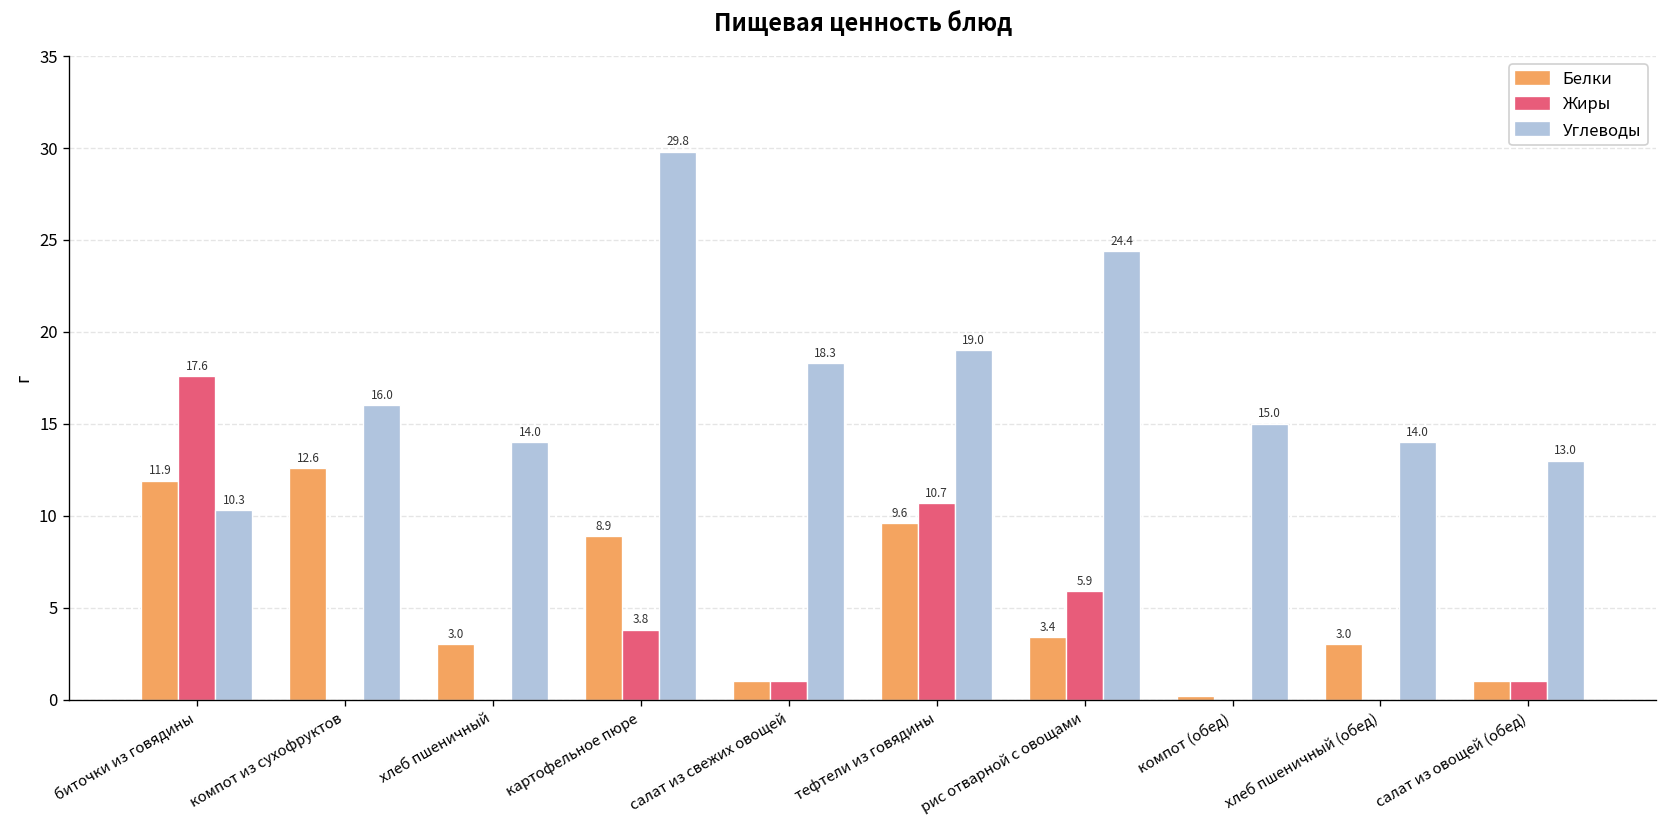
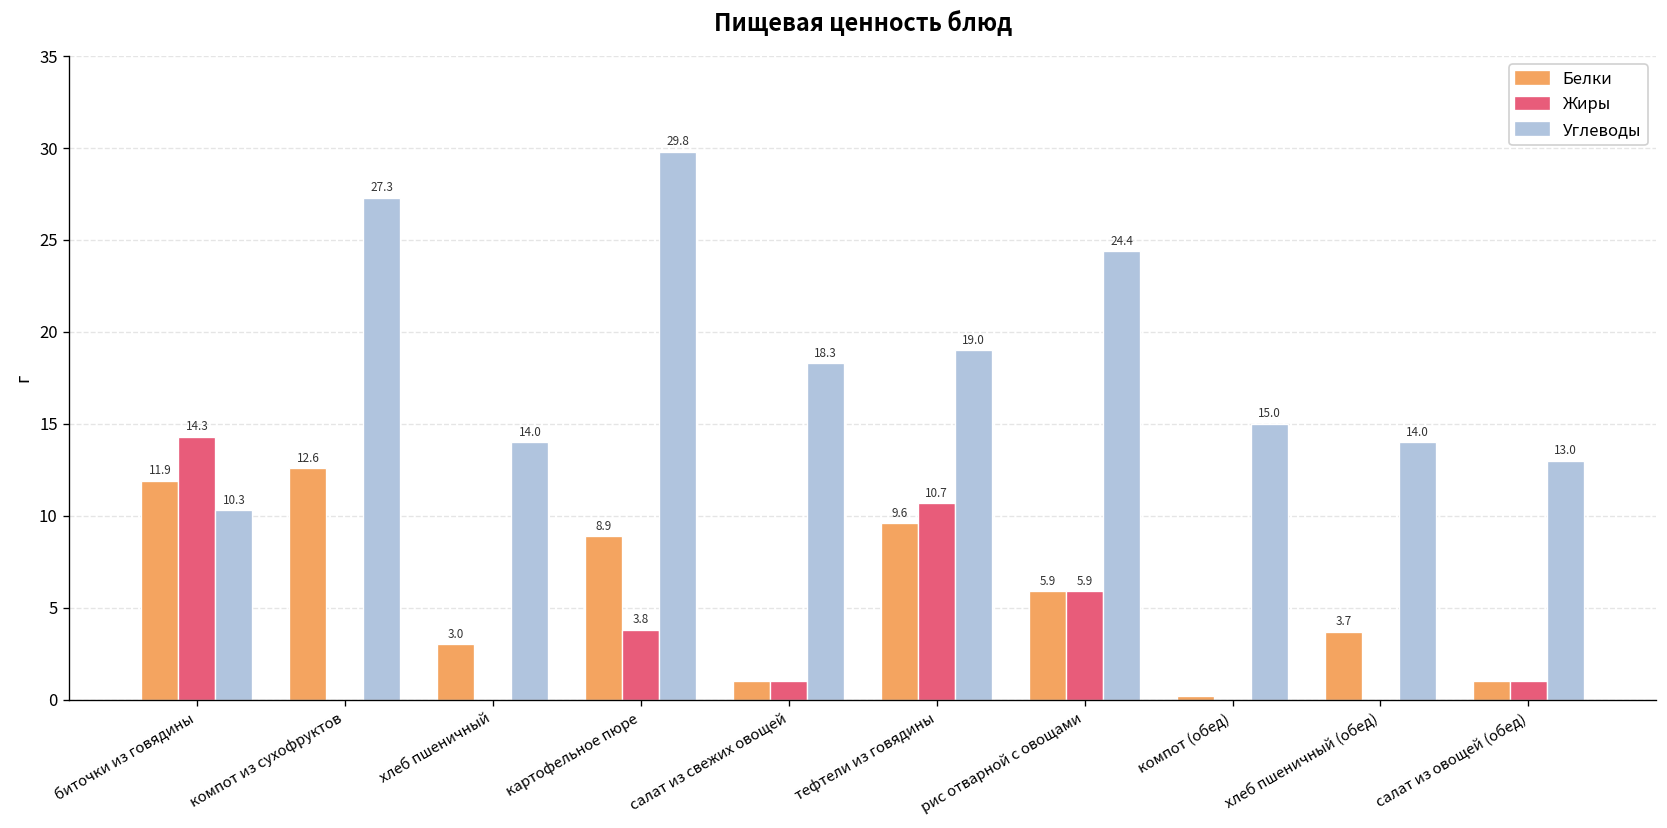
Жиры, биточки из говядины: 17.6 -> 14.3
Углеводы, компот из сухофруктов: 16.0 -> 27.3
Белки, рис отварной с овощами: 3.4 -> 5.9
Белки, хлеб пшеничный (обед): 3.0 -> 3.7
